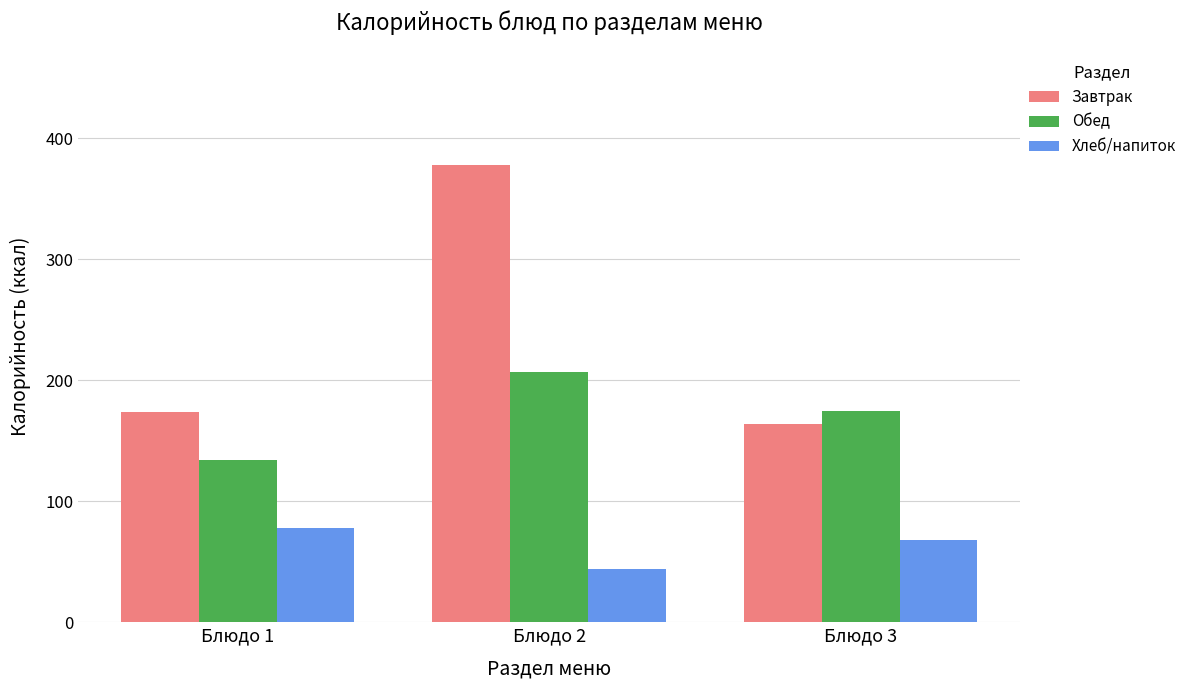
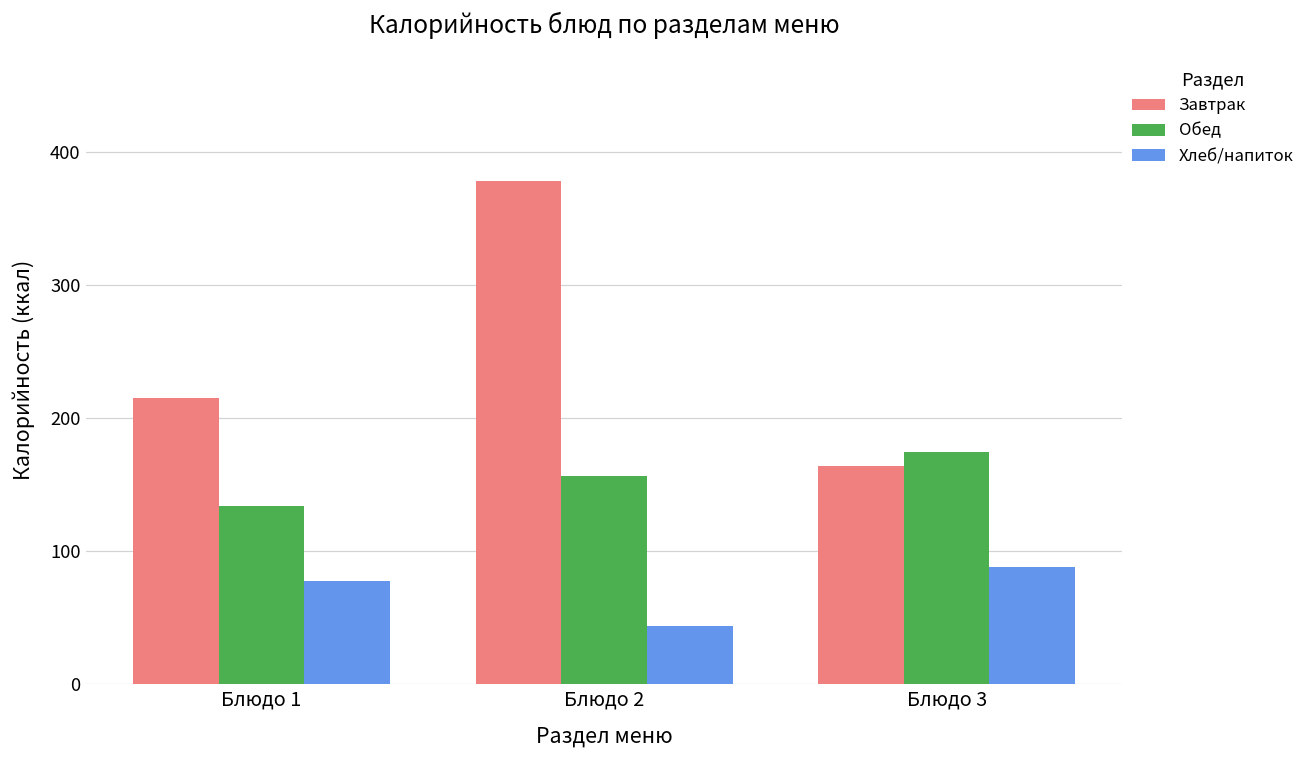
Завтрак, Блюдо 1: 174 -> 215
Обед, Блюдо 2: 207 -> 157
Хлеб/напиток, Блюдо 3: 68 -> 88
